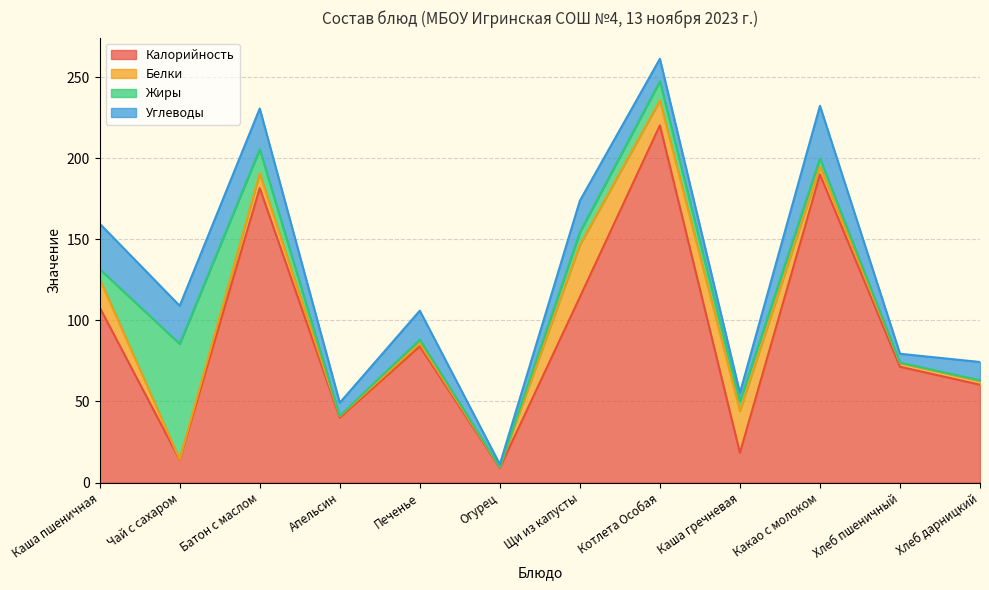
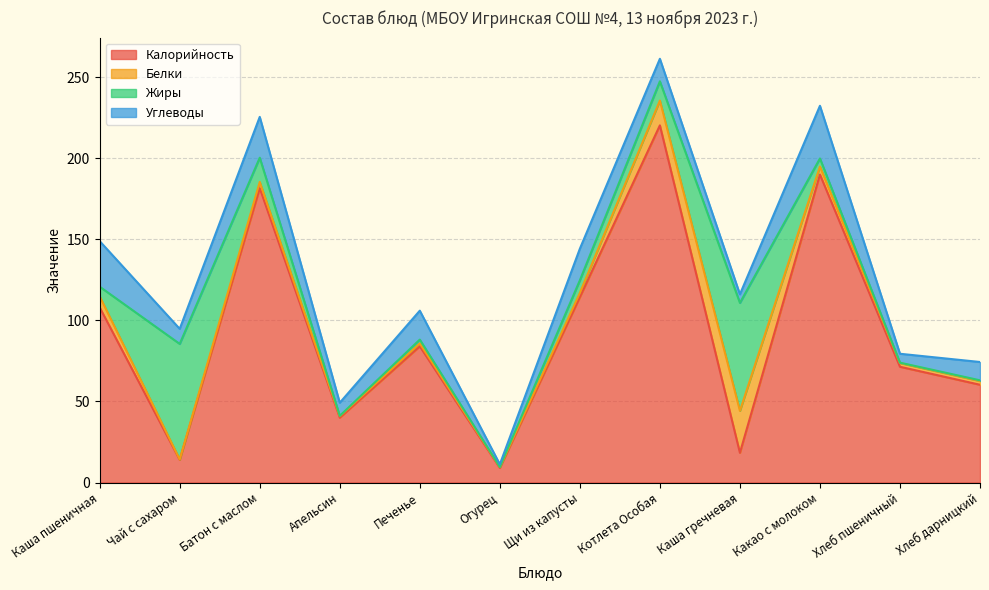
Белки, Каша пшеничная: 18 -> 7
Углеводы, Чай с сахаром: 24 -> 9
Белки, Батон с маслом: 9 -> 4
Белки, Щи из капусты: 32 -> 3
Жиры, Каша гречневая: 6 -> 67
